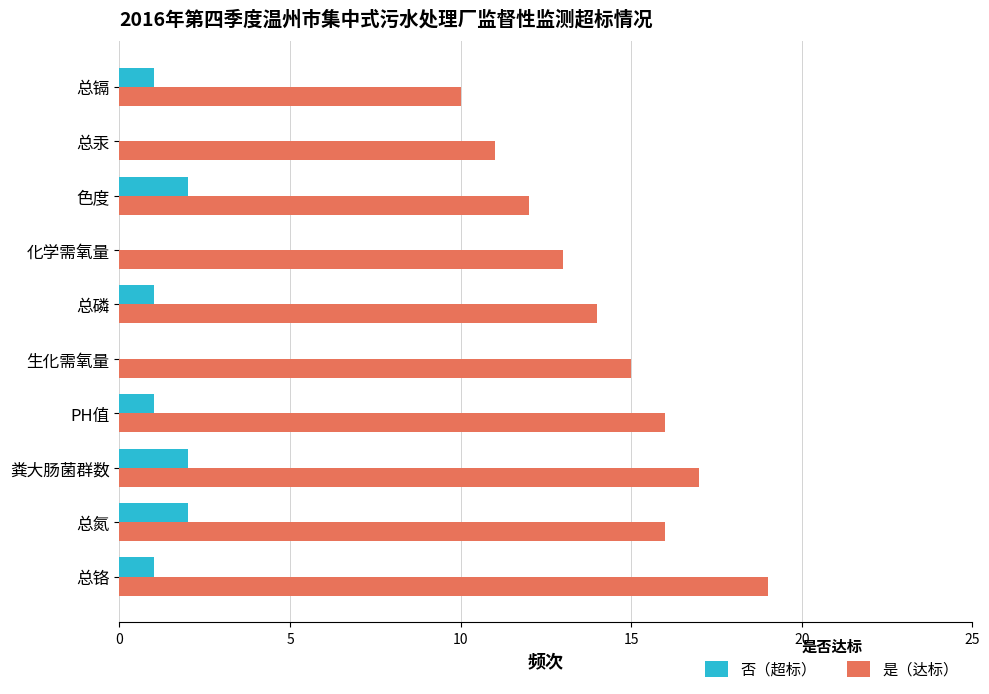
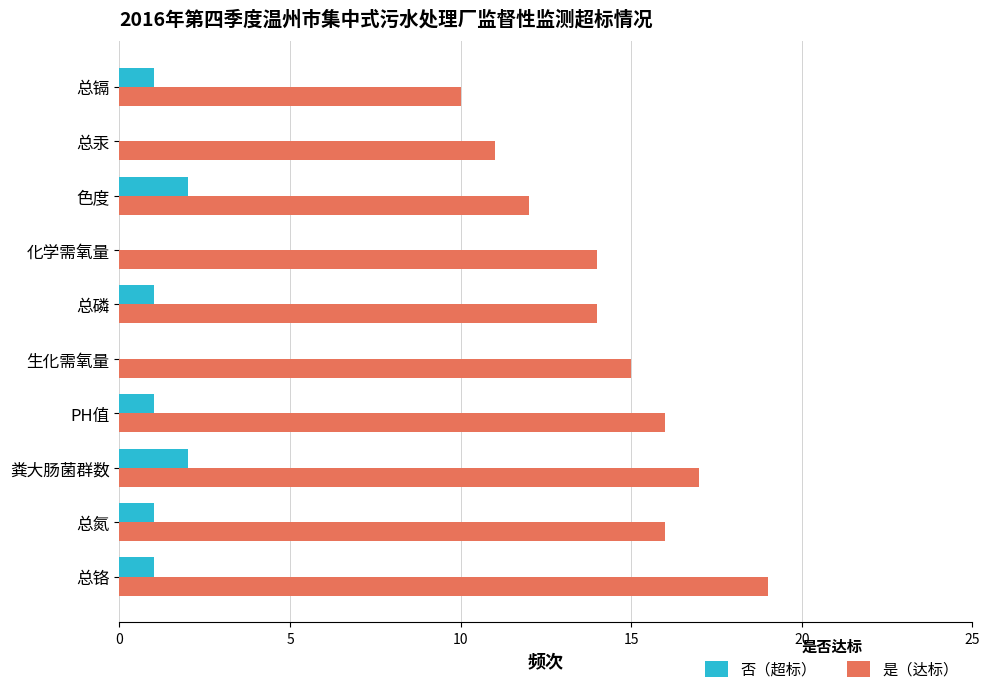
是（达标）, 化学需氧量: 13 -> 14
否（超标）, 总氮: 2 -> 1
